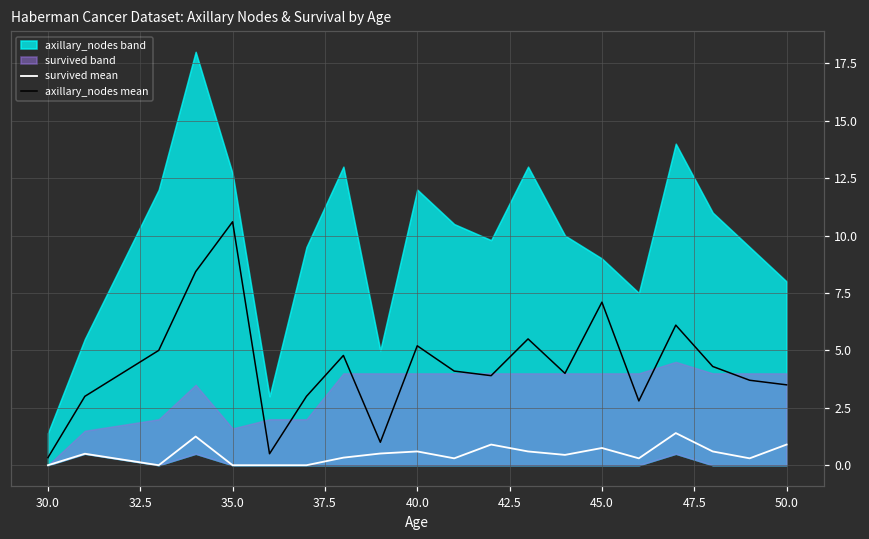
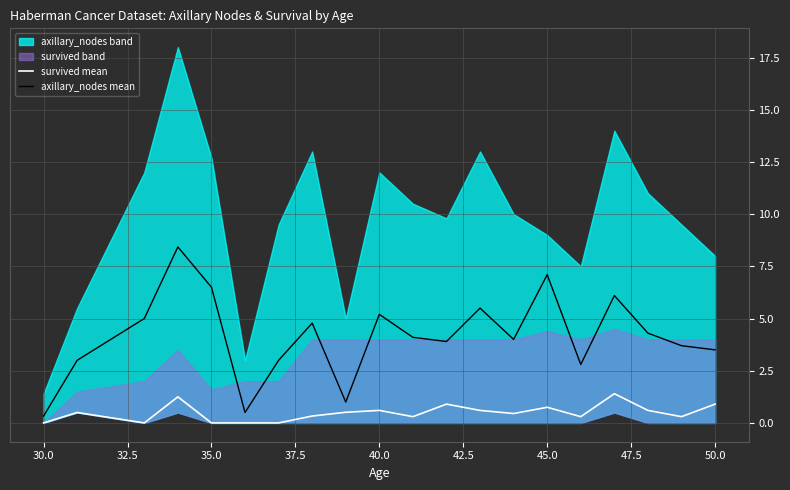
axillary_nodes mean, 35.0: 10.6 -> 6.5
survived band, 45.0: 4.0 -> 4.4
